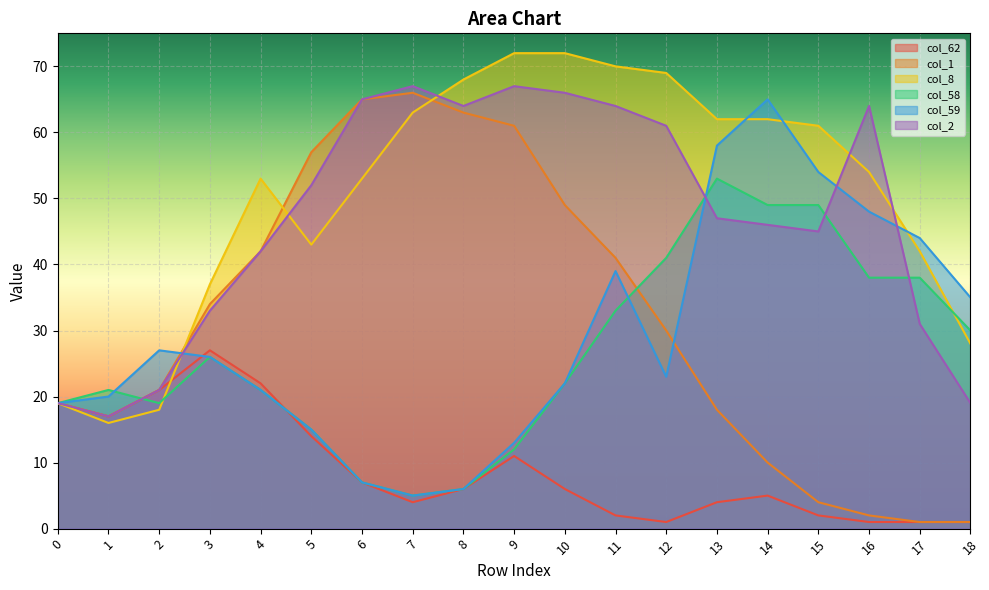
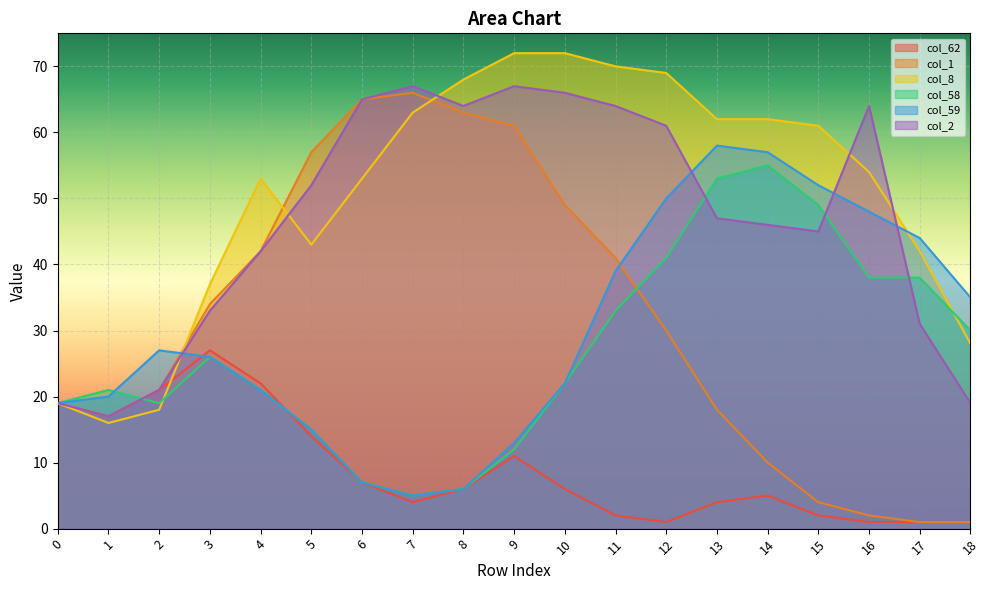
col_59, 12: 23 -> 50
col_58, 14: 49 -> 55
col_59, 14: 65 -> 57
col_59, 15: 54 -> 52
